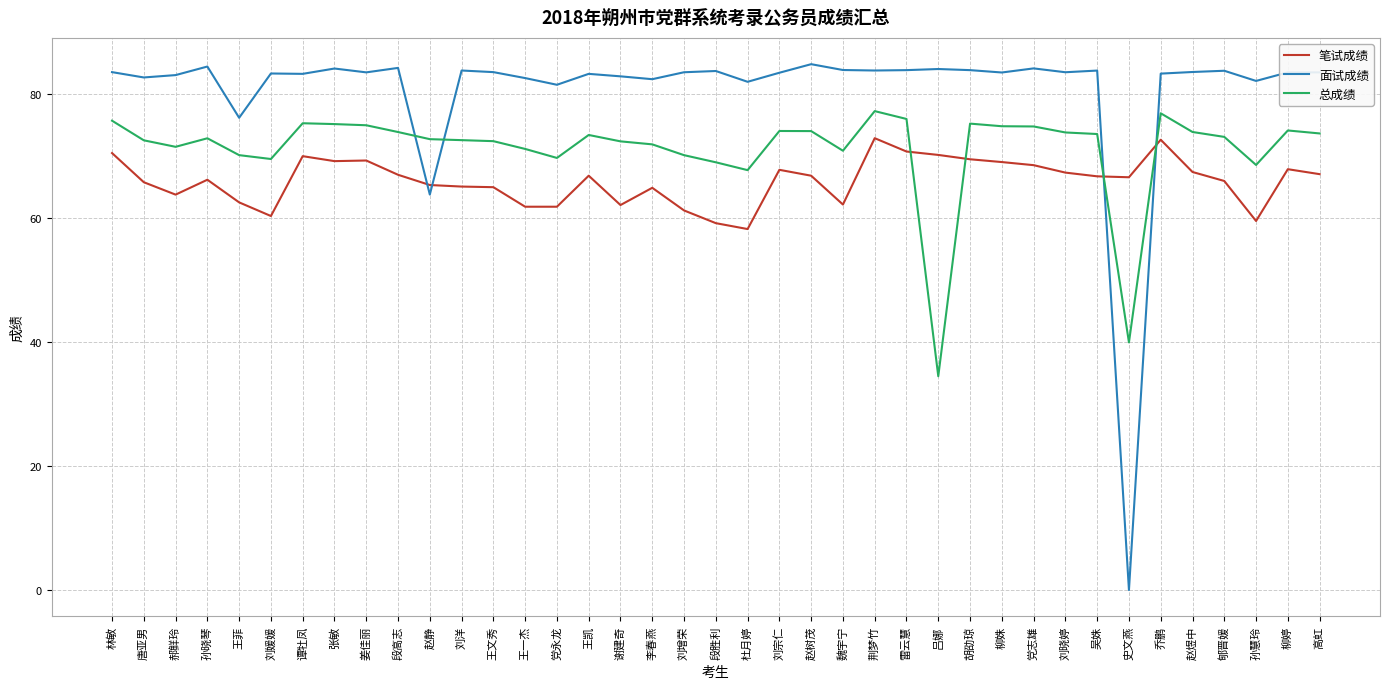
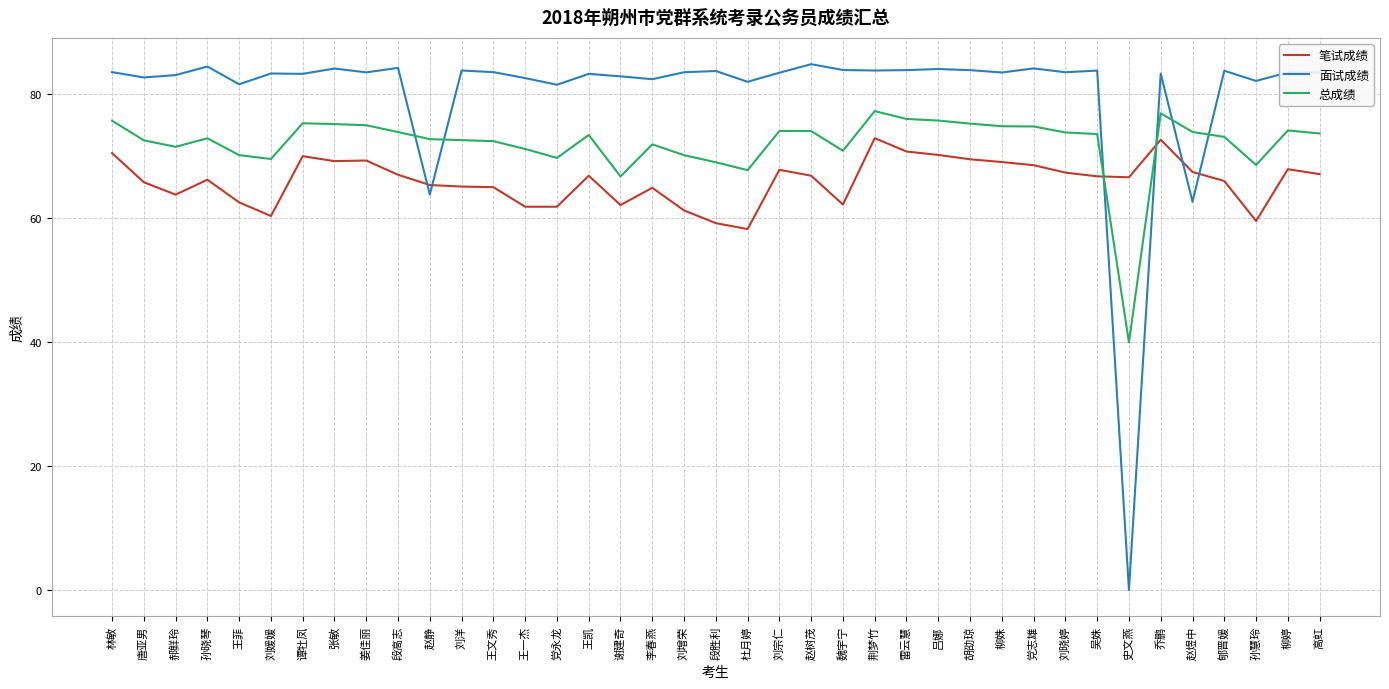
面试成绩, 王菲: 76 -> 82
总成绩, 谢建奇: 72 -> 67
总成绩, 吕娜: 34 -> 76
面试成绩, 赵煜中: 84 -> 63
